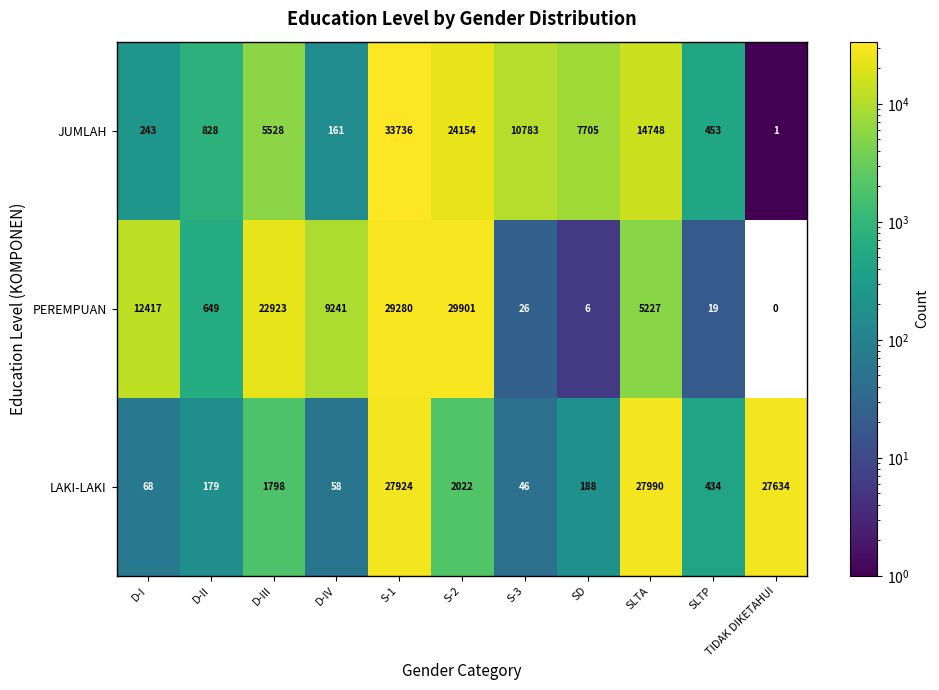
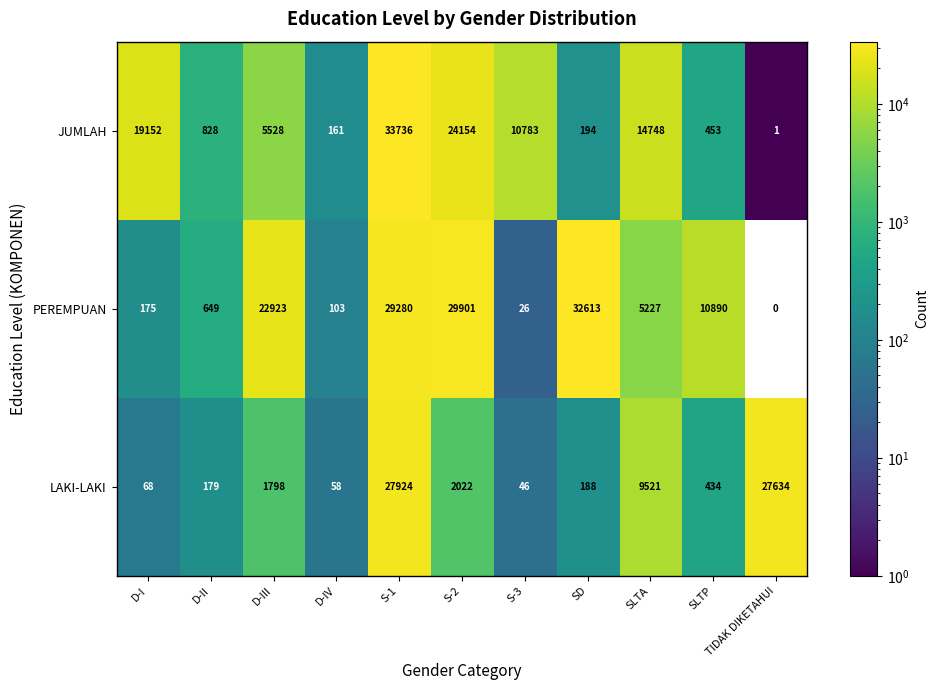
JUMLAH, D-I: 243 -> 19152
JUMLAH, SD: 7705 -> 194
PEREMPUAN, D-I: 12417 -> 175
PEREMPUAN, D-IV: 9241 -> 103
PEREMPUAN, SD: 6 -> 32613
PEREMPUAN, SLTP: 19 -> 10890
LAKI-LAKI, SLTA: 27990 -> 9521
